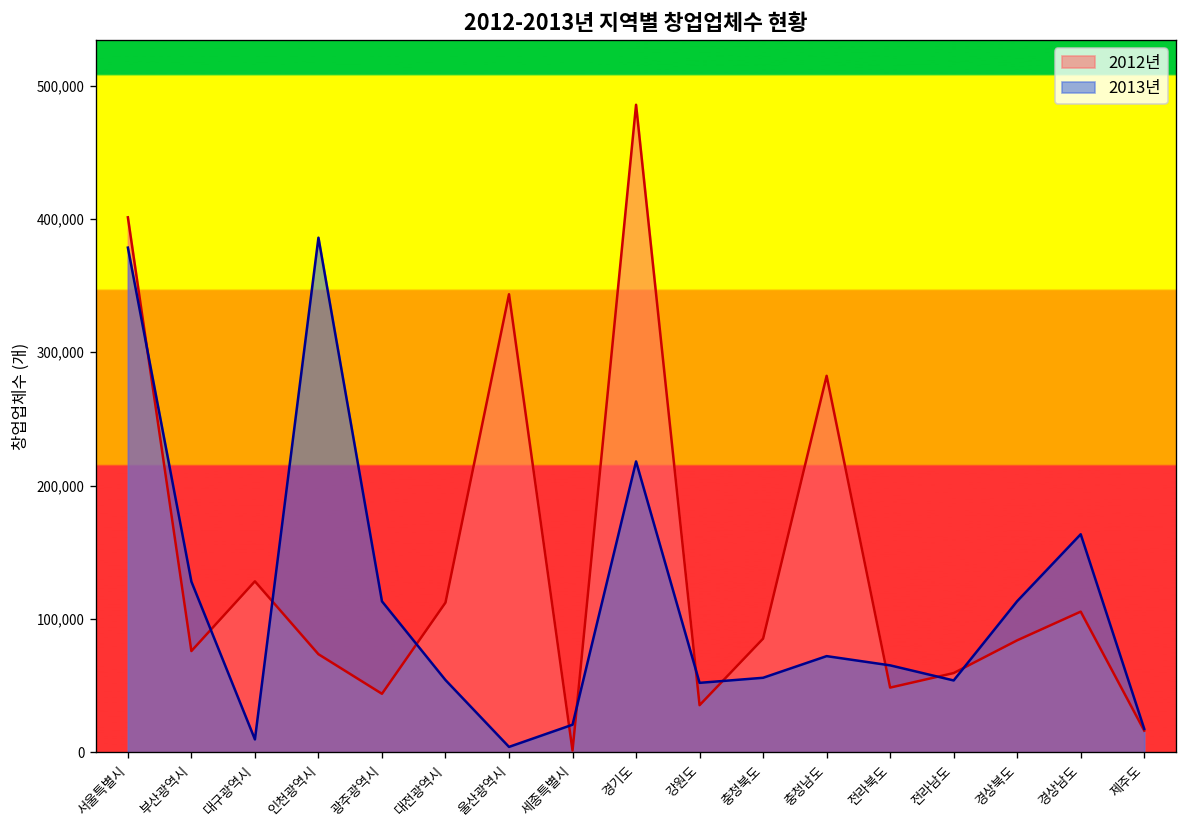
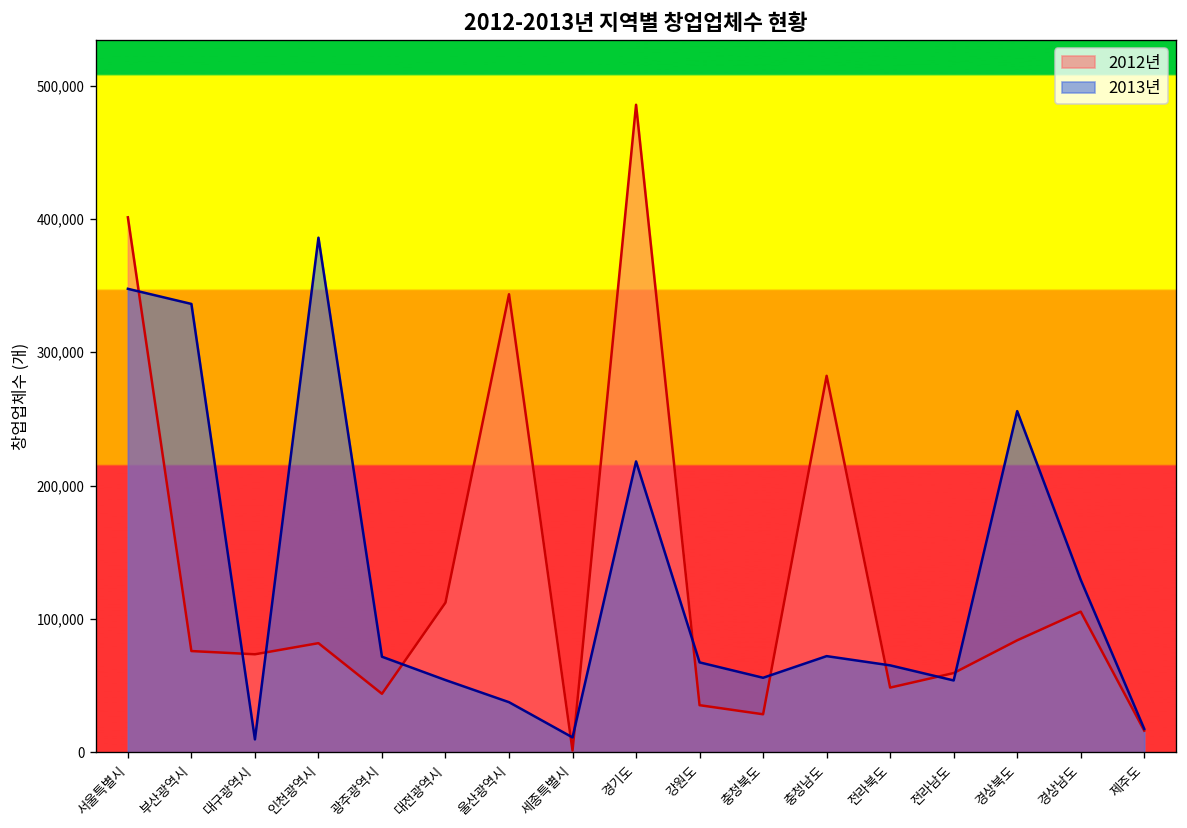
2013년, 서울특별시: 378,000 -> 348,000
2013년, 부산광역시: 128,000 -> 336,000
2012년, 대구광역시: 128,000 -> 74,000
2012년, 인천광역시: 74,000 -> 82,000
2013년, 광주광역시: 113,000 -> 72,000
2013년, 울산광역시: 4,000 -> 38,000
2013년, 세종특별시: 21,000 -> 11,000
2013년, 강원도: 52,000 -> 67,000
2012년, 충청북도: 85,000 -> 29,000
2013년, 경상북도: 113,000 -> 256,000
2013년, 경상남도: 164,000 -> 129,000
